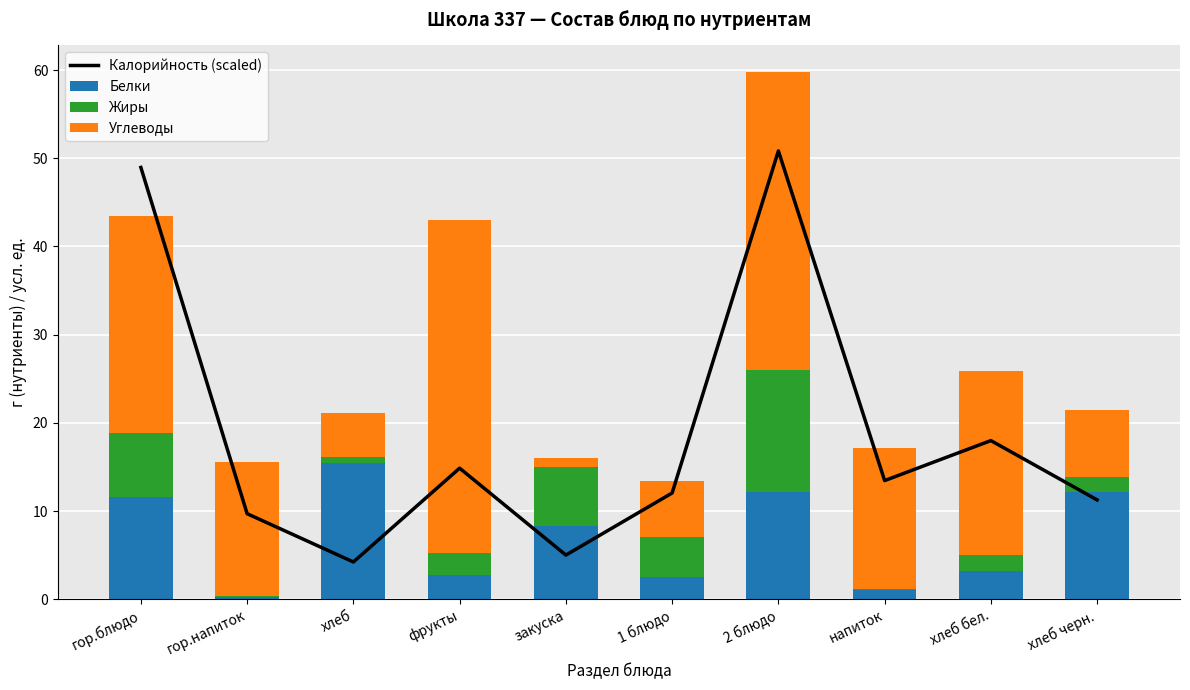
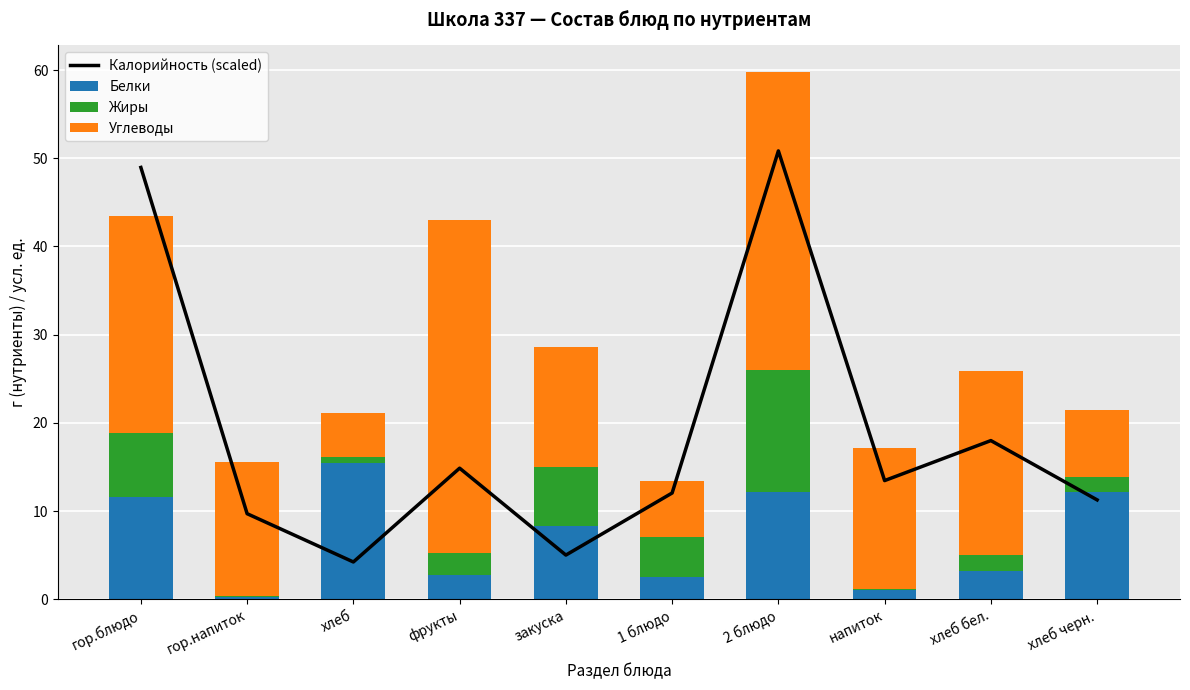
Углеводы, закуска: 1 -> 14
